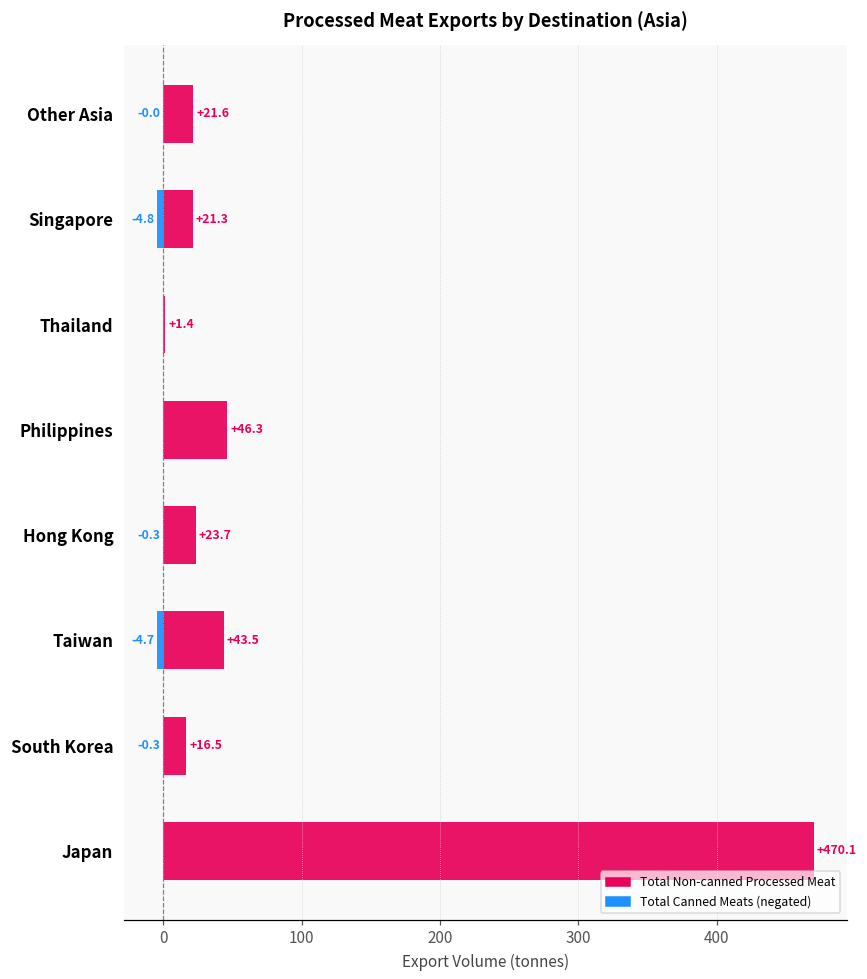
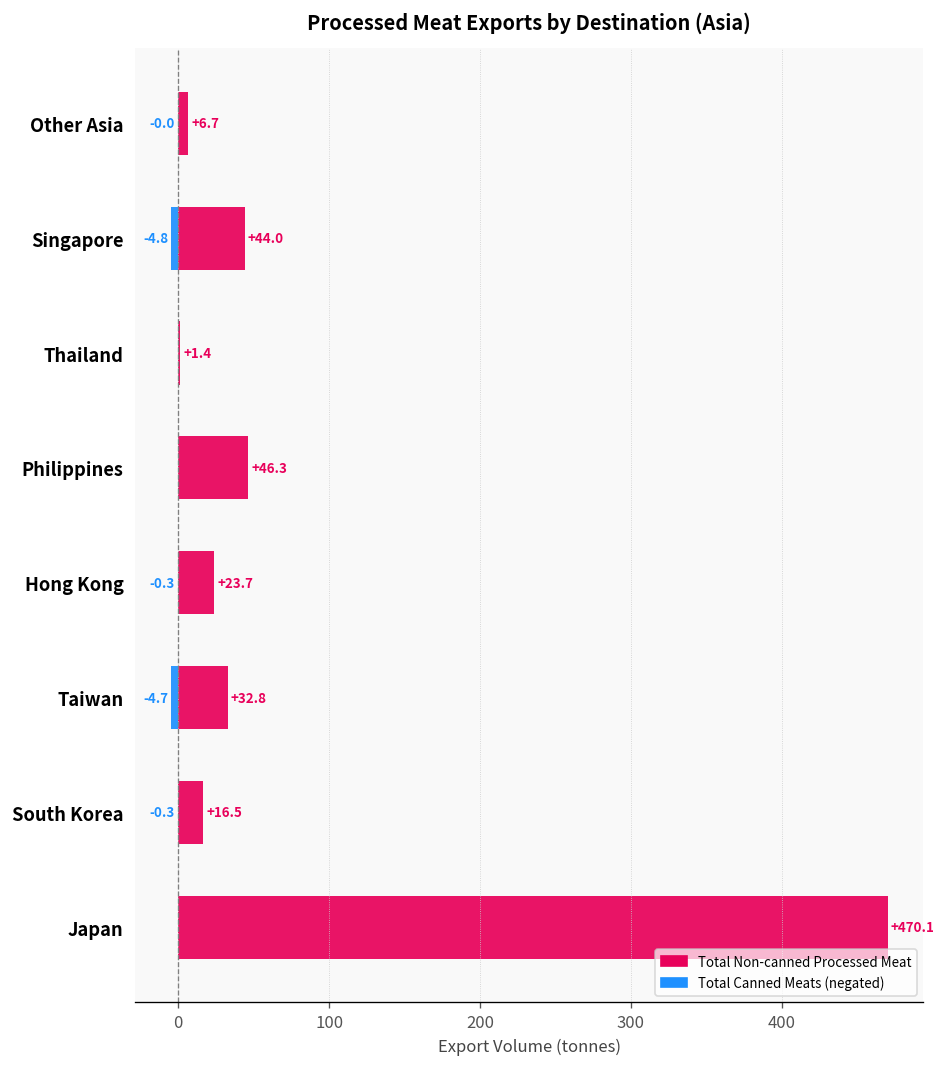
Total Non-canned Processed Meat, Other Asia: +21.6 -> +6.7
Total Non-canned Processed Meat, Singapore: +21.3 -> +44.0
Total Non-canned Processed Meat, Taiwan: +43.5 -> +32.8
